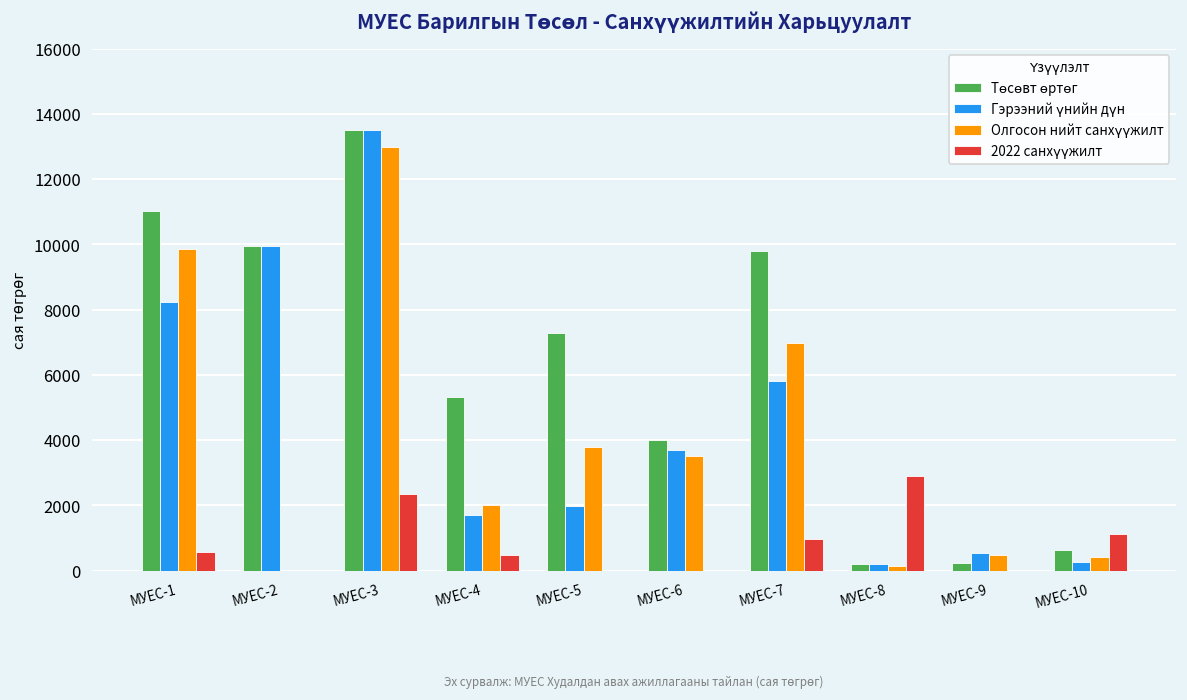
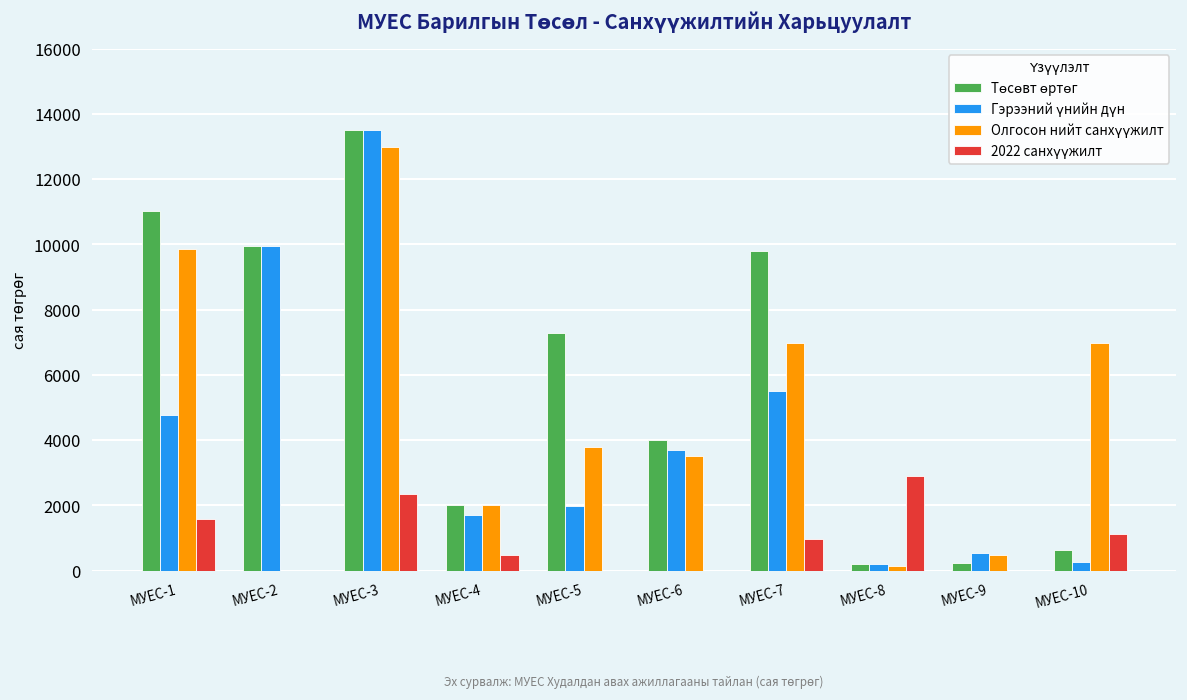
Гэрээний үнийн дүн, МУЕС-1: 8200 -> 4800
2022 санхүүжилт, МУЕС-1: 600 -> 1600
Төсөвт өртөг, МУЕС-4: 5300 -> 2000
Гэрээний үнийн дүн, МУЕС-7: 5800 -> 5500
Олгосон нийт санхүүжилт, МУЕС-10: 400 -> 7000
